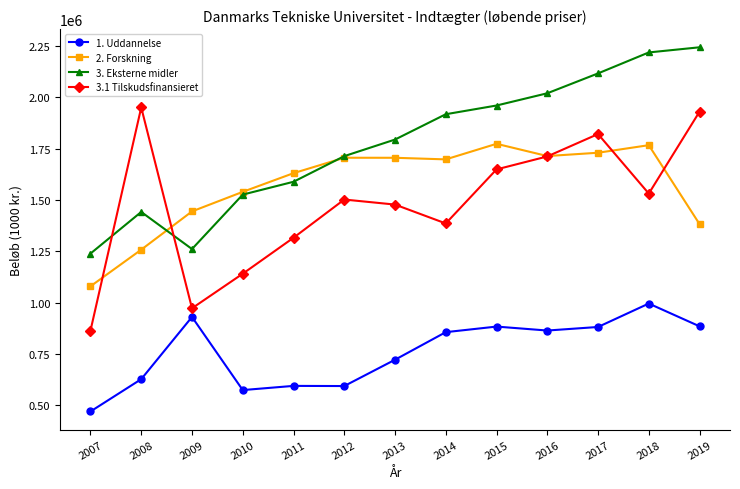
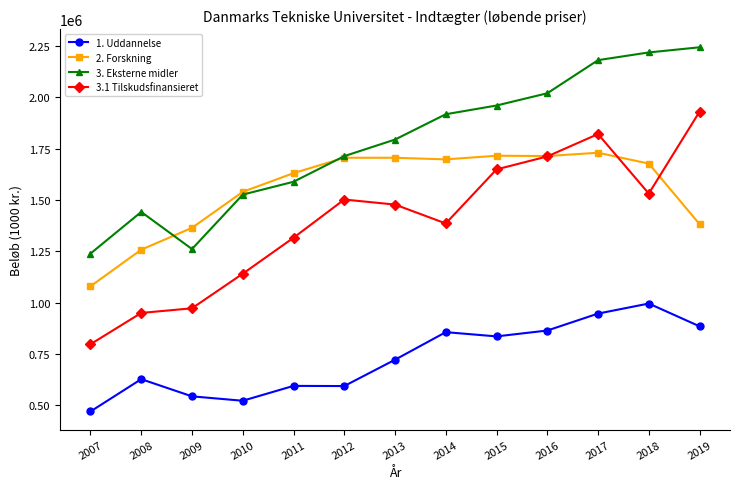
3.1 Tilskudsfinansieret, 2007: 860000 -> 800000
3.1 Tilskudsfinansieret, 2008: 1950000 -> 950000
1. Uddannelse, 2009: 930000 -> 540000
2. Forskning, 2009: 1440000 -> 1360000
1. Uddannelse, 2010: 570000 -> 520000
1. Uddannelse, 2015: 880000 -> 840000
2. Forskning, 2015: 1770000 -> 1720000
1. Uddannelse, 2017: 880000 -> 950000
3. Eksterne midler, 2017: 2120000 -> 2180000
2. Forskning, 2018: 1770000 -> 1680000
